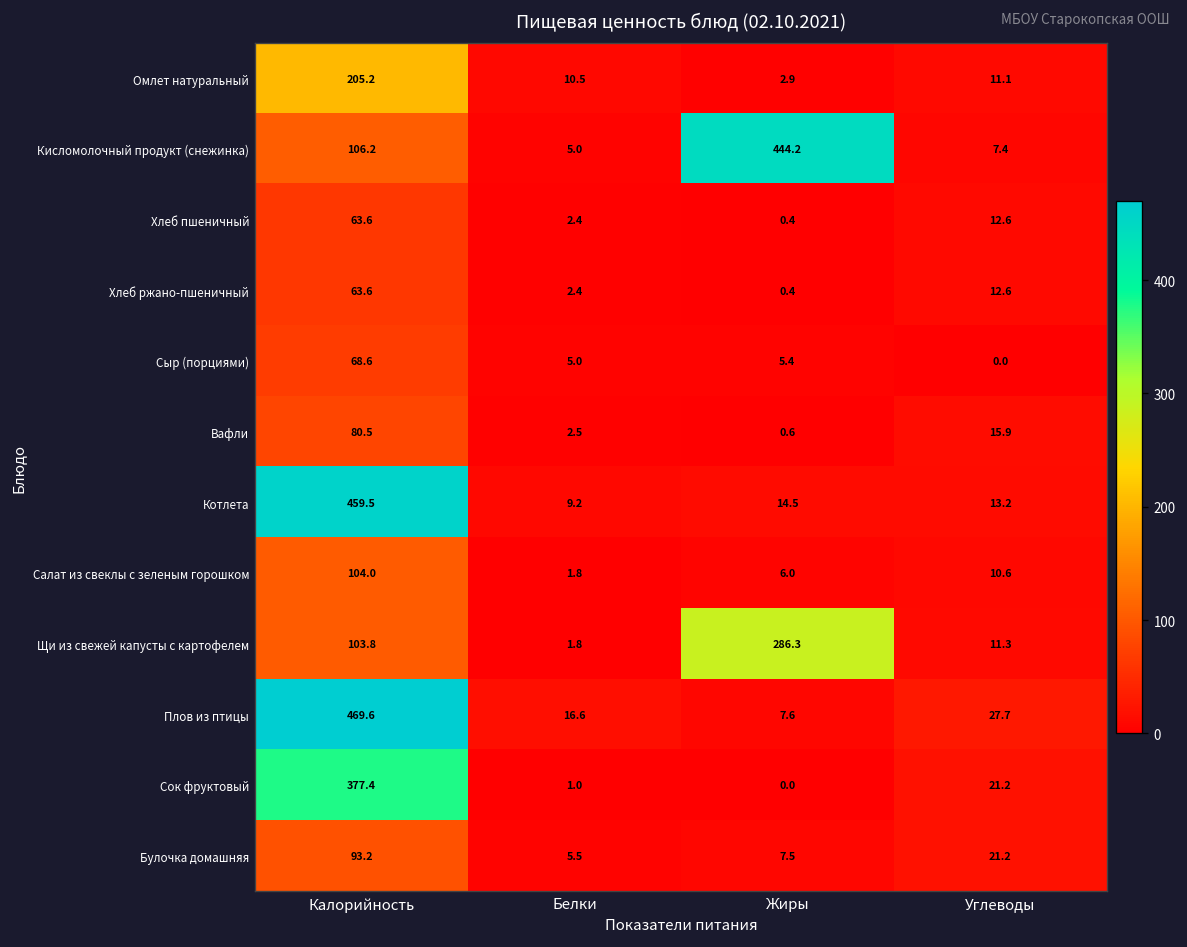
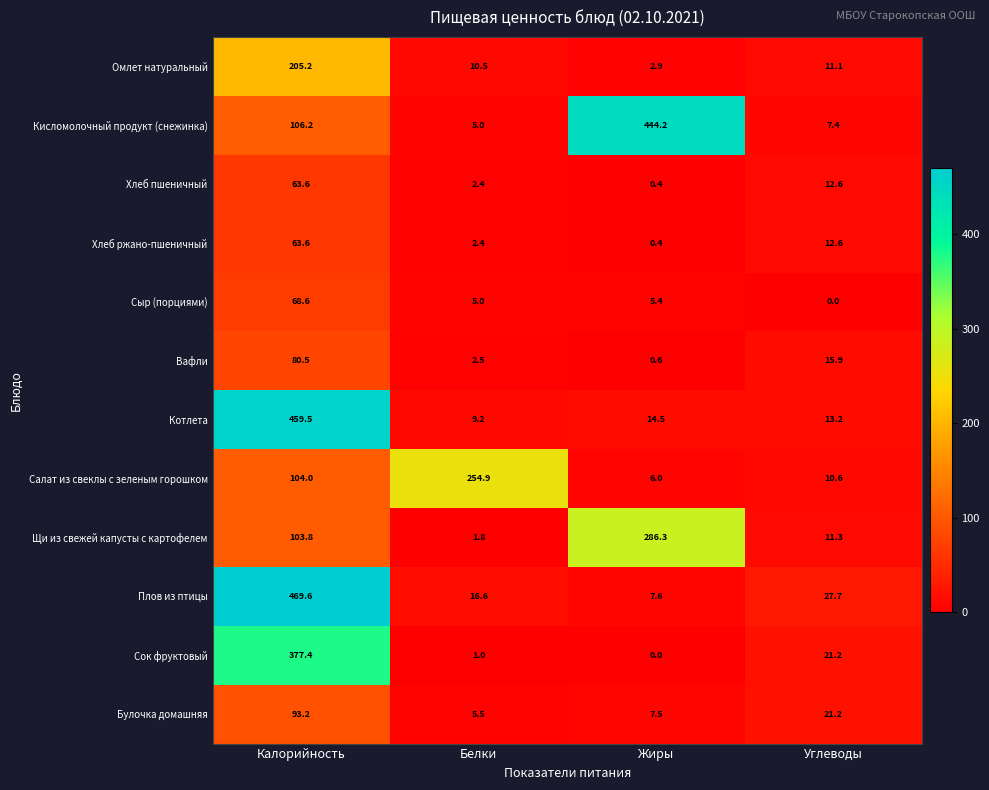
Салат из свеклы с зеленым горошком, Белки: 1.8 -> 254.9
